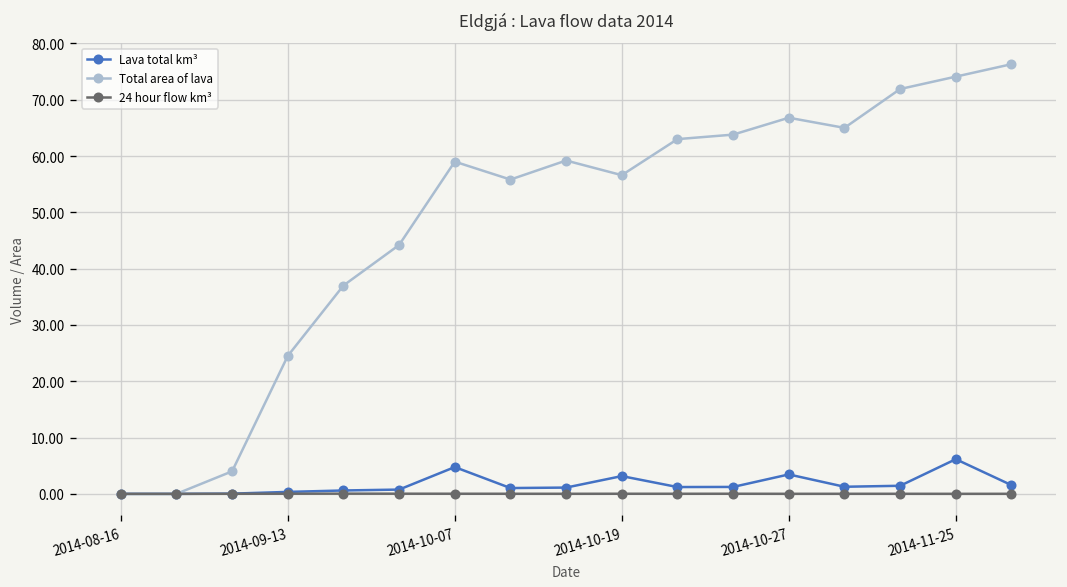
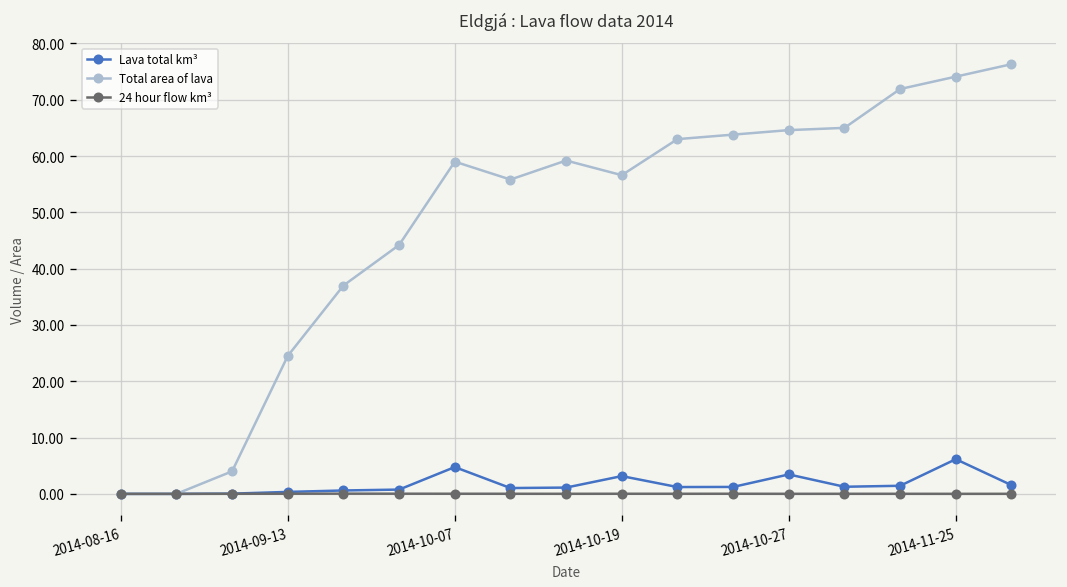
Total area of lava, 2014-10-27: 67 -> 65
